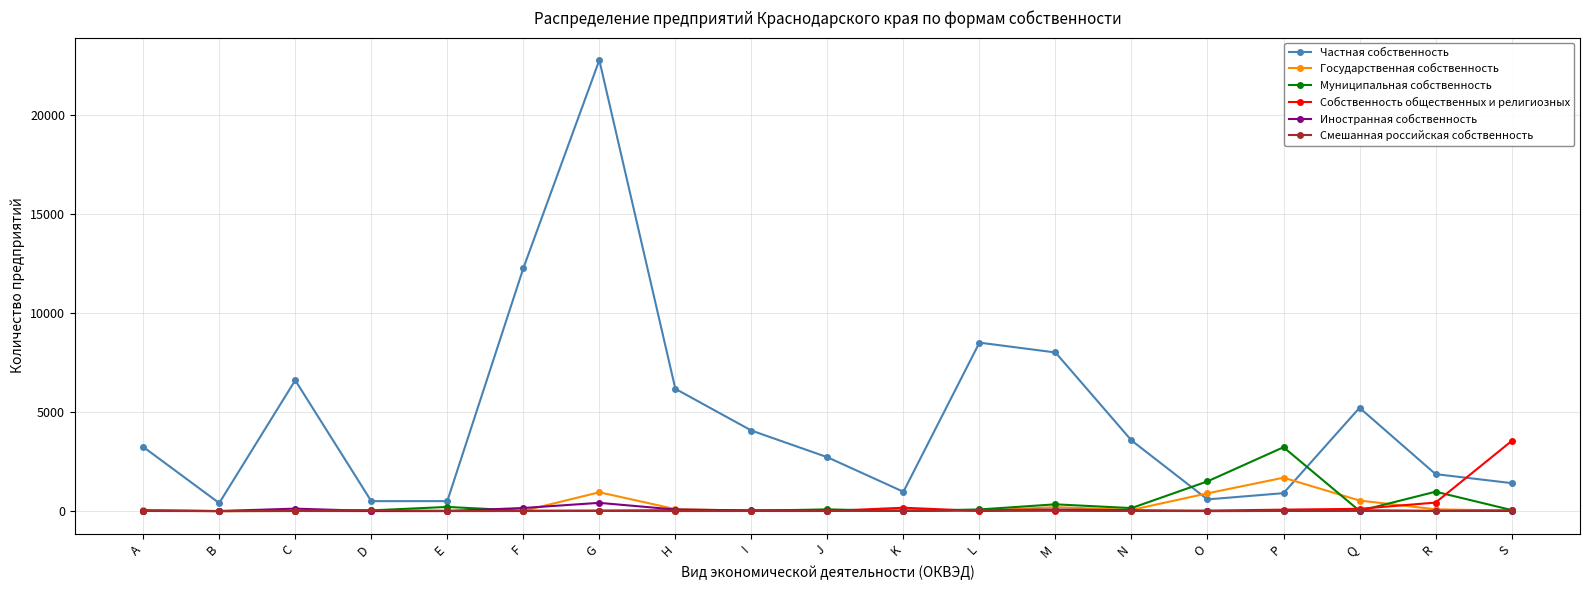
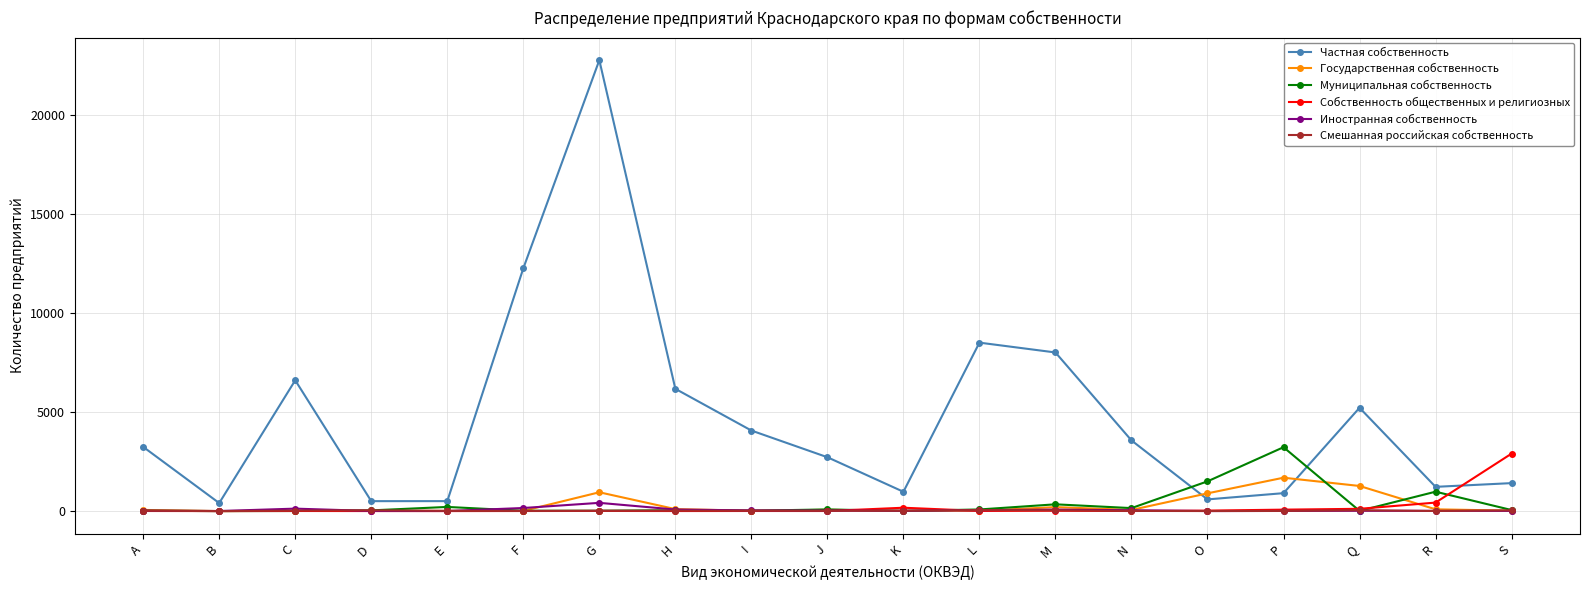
Государственная собственность, Q: 500 -> 1300
Частная собственность, R: 1900 -> 1200
Собственность общественных и религиозных, S: 3500 -> 2900
